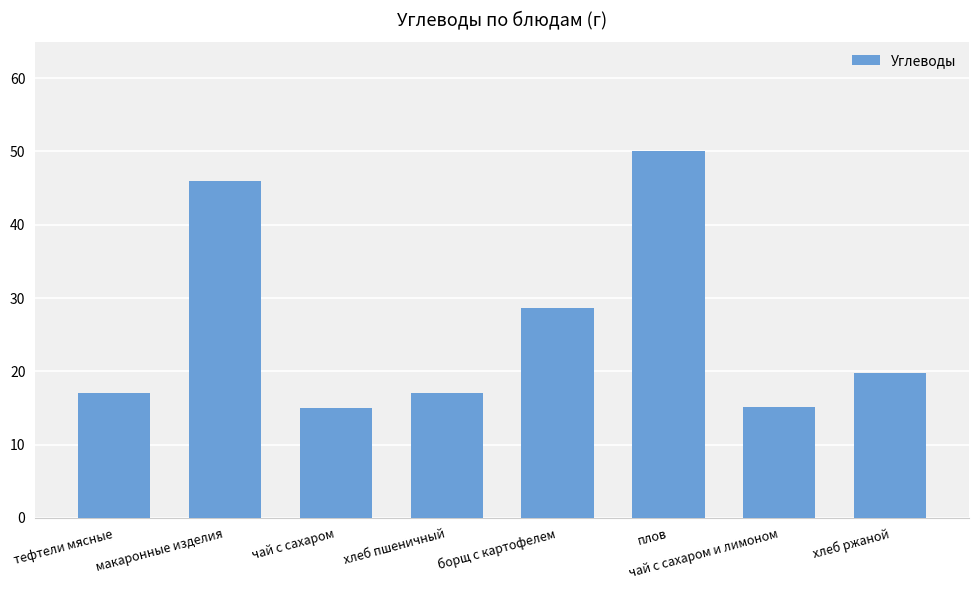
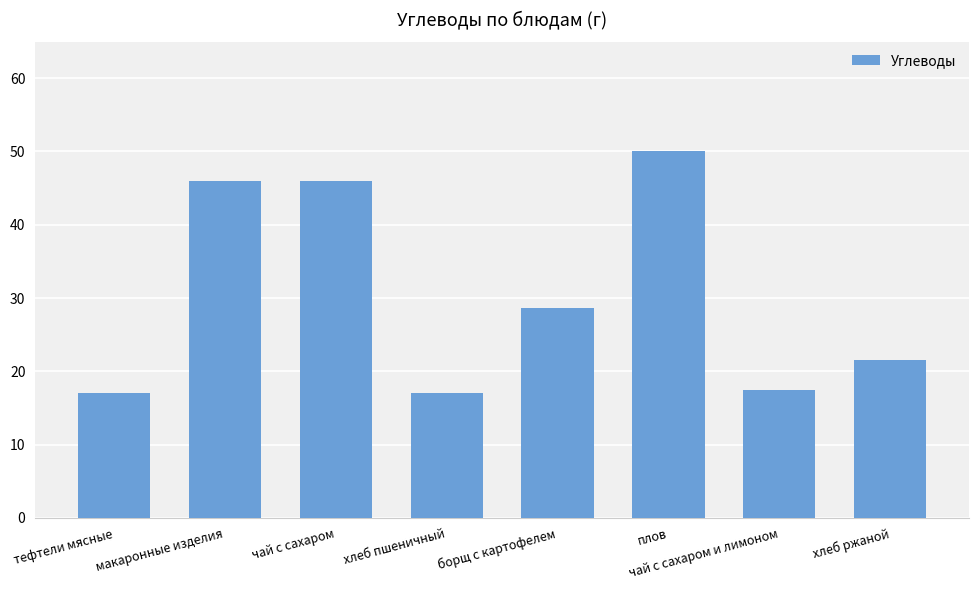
чай с сахаром: 15 -> 46
чай с сахаром и лимоном: 15 -> 18
хлеб ржаной: 20 -> 22
